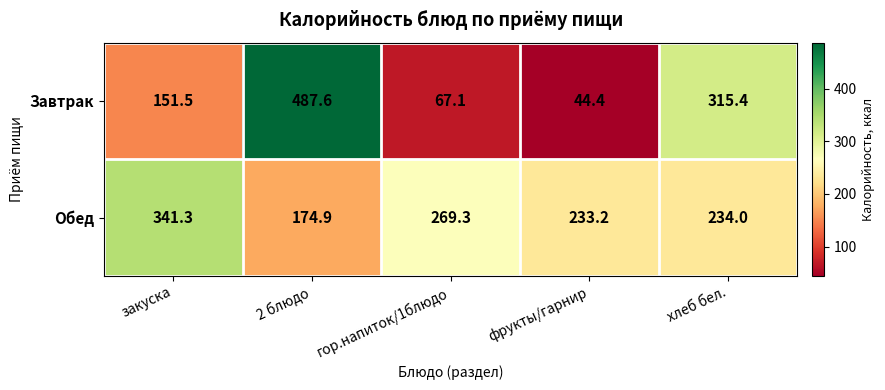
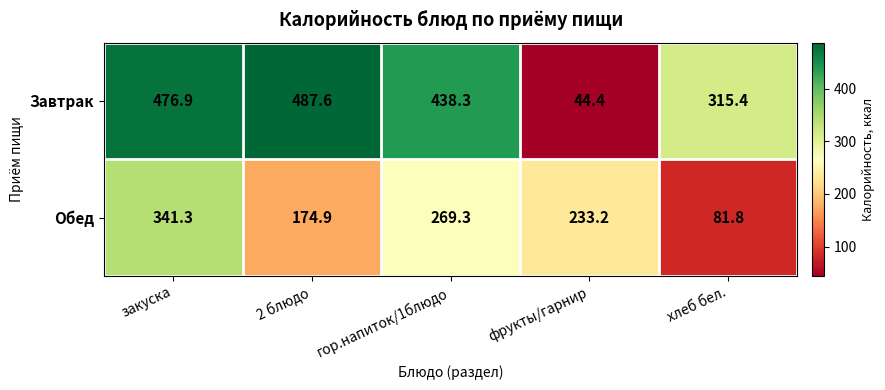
Завтрак, закуска: 151.5 -> 476.9
Завтрак, гор.напиток/1блюдо: 67.1 -> 438.3
Обед, хлеб бел.: 234.0 -> 81.8
